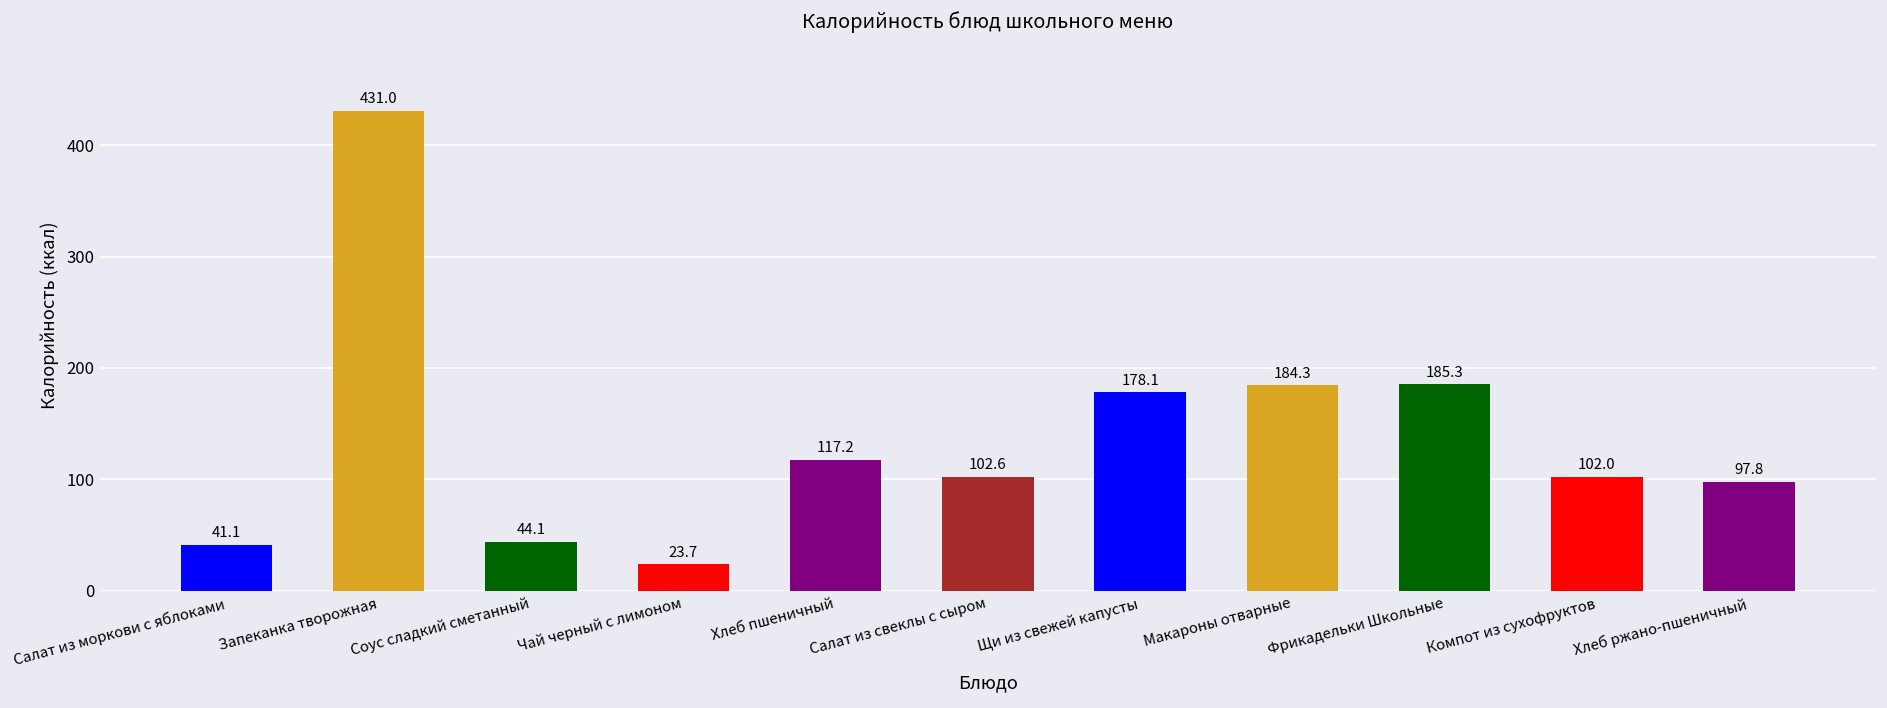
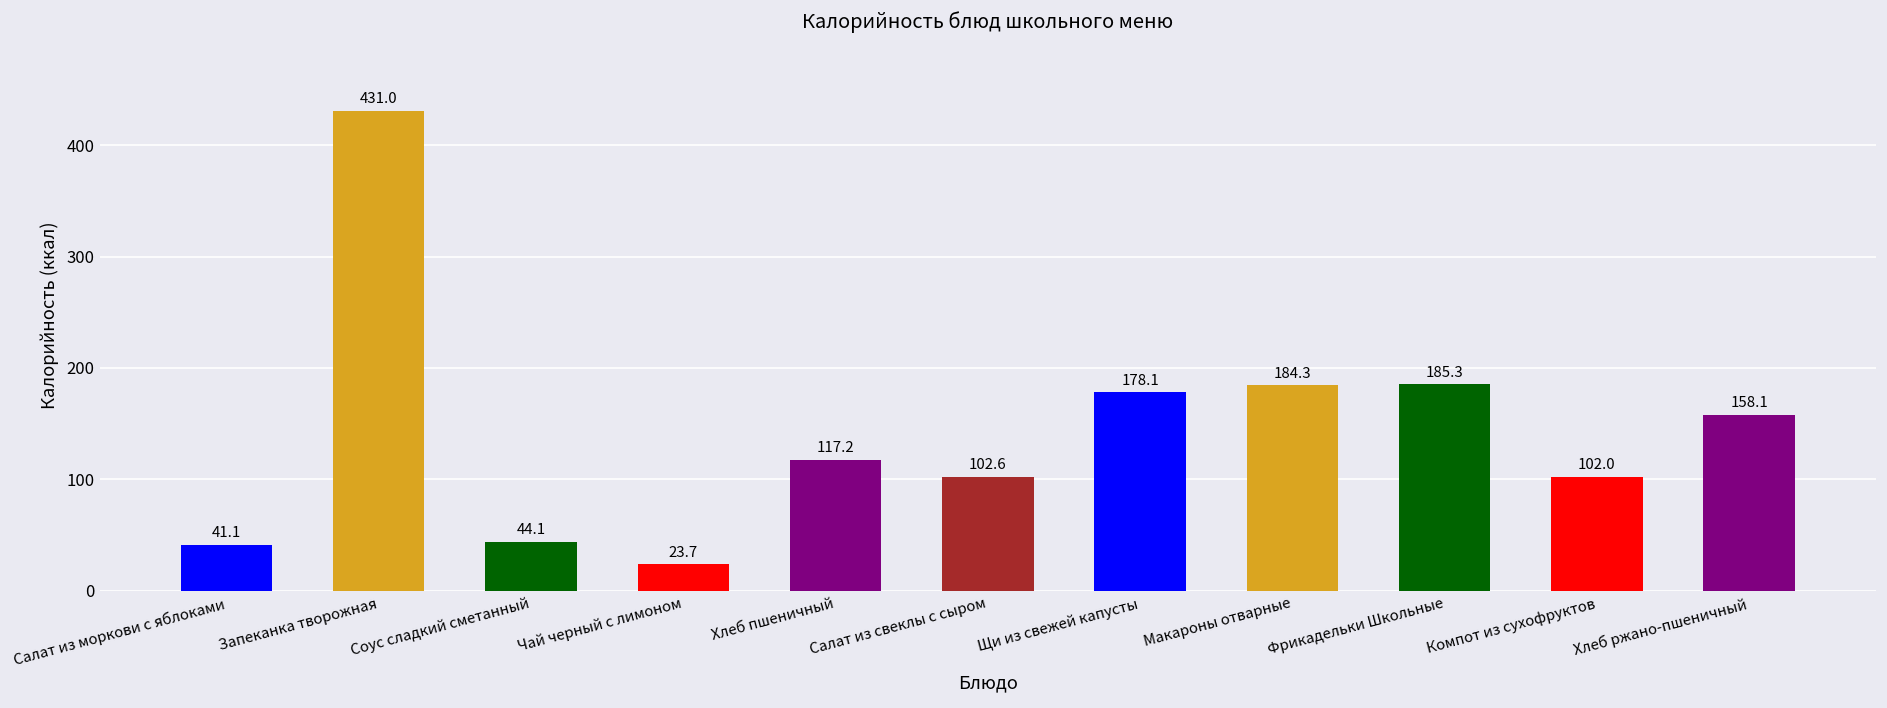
Хлеб ржано-пшеничный: 97.8 -> 158.1
